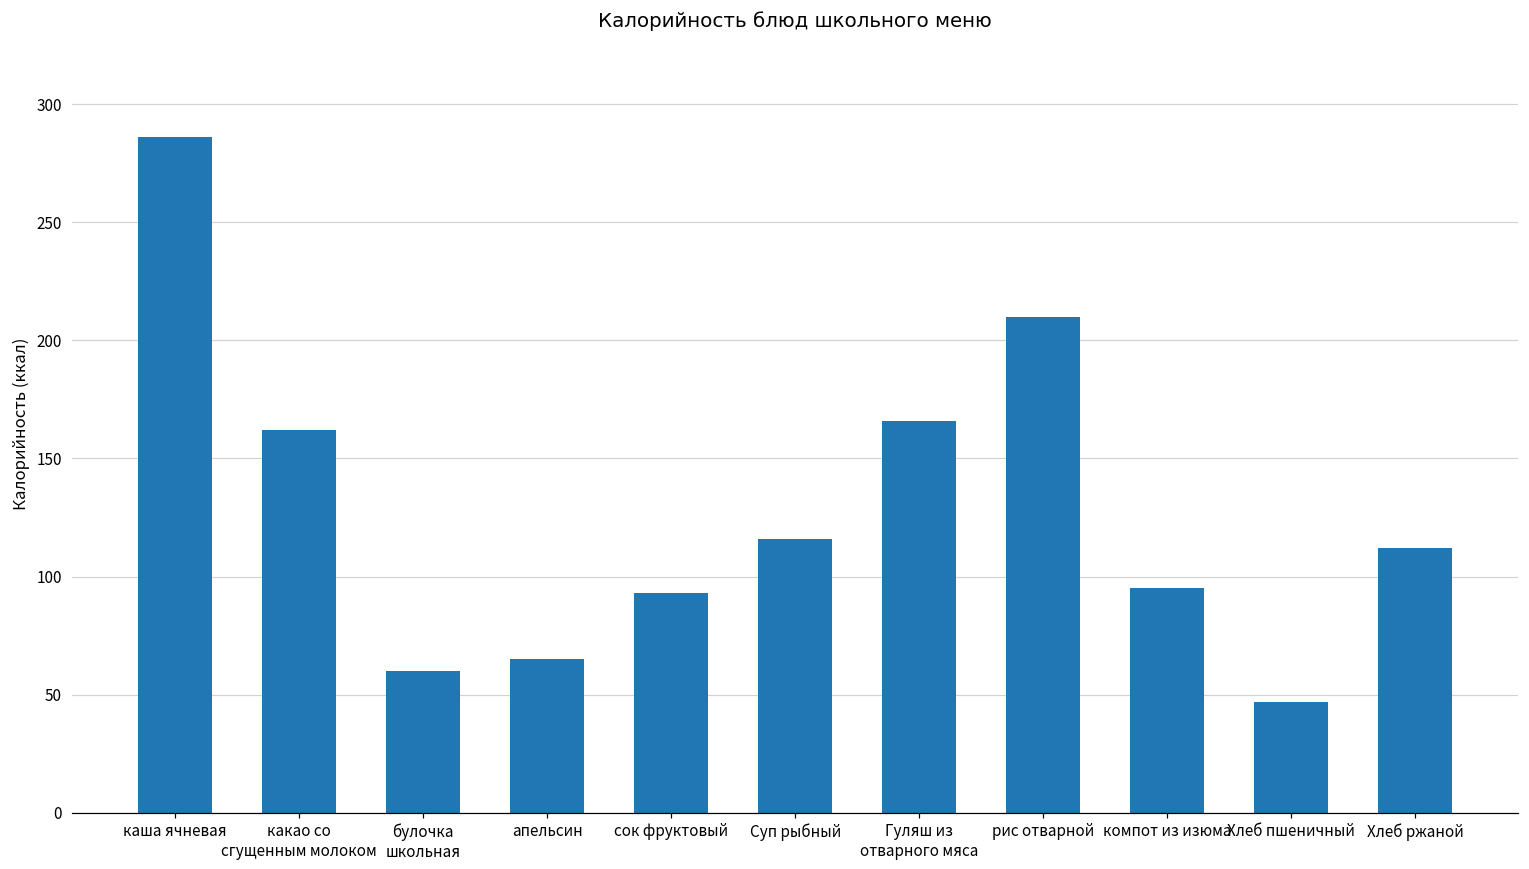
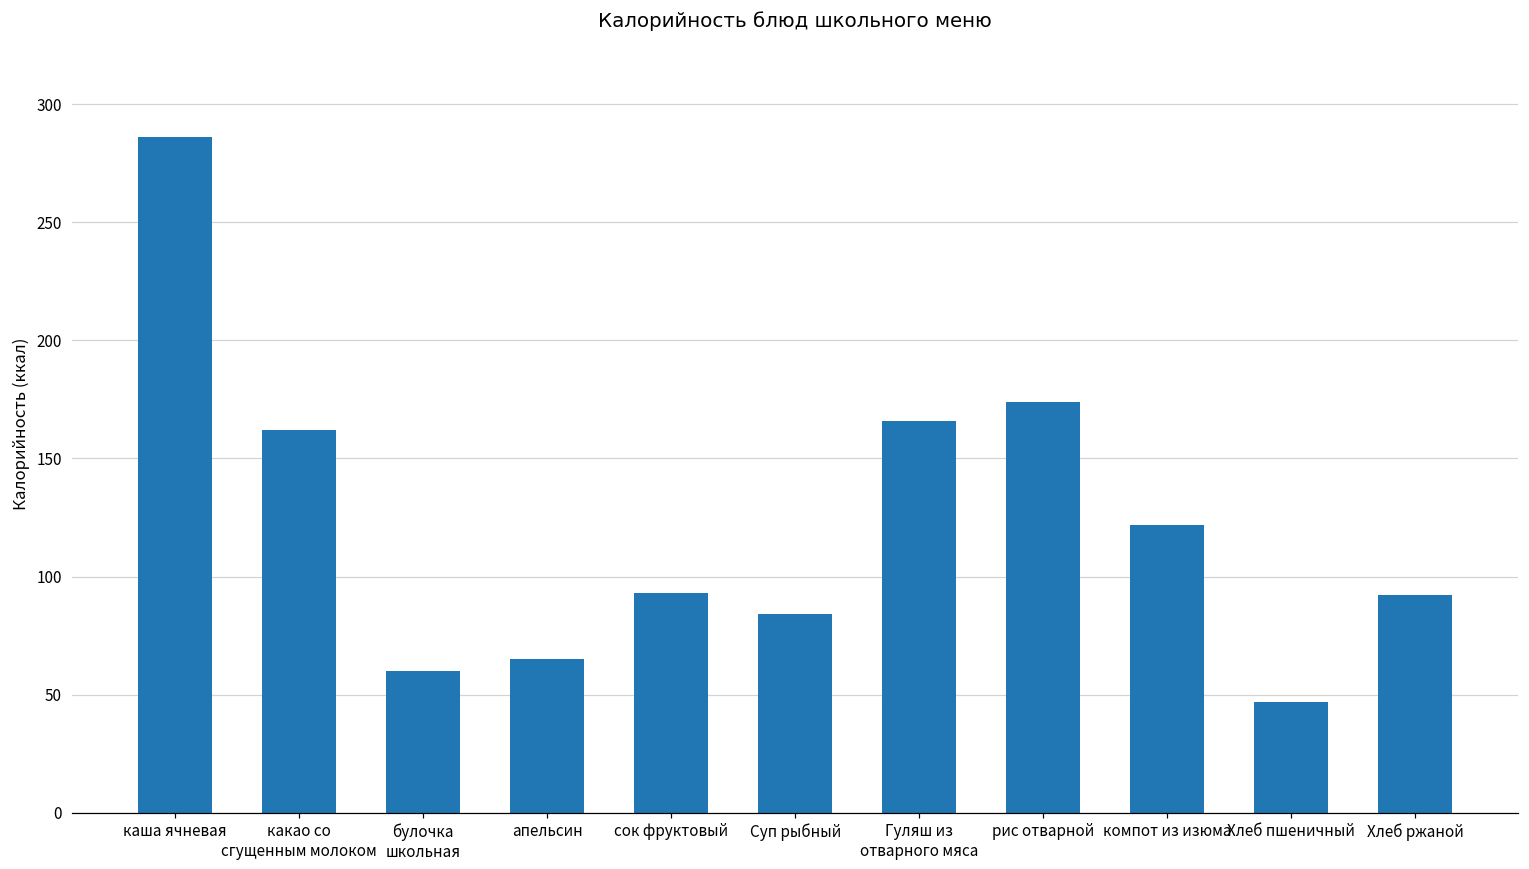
Суп рыбный: 116 -> 84
рис отварной: 210 -> 174
компот из изюма: 95 -> 122
Хлеб ржаной: 112 -> 92
